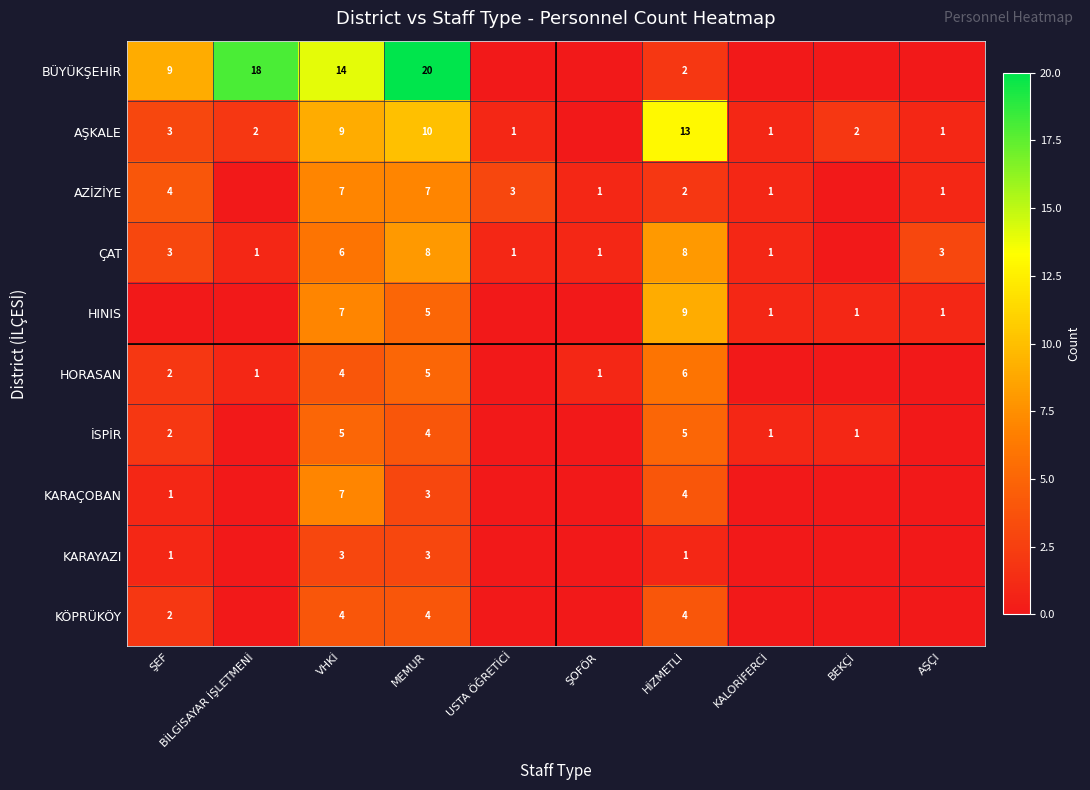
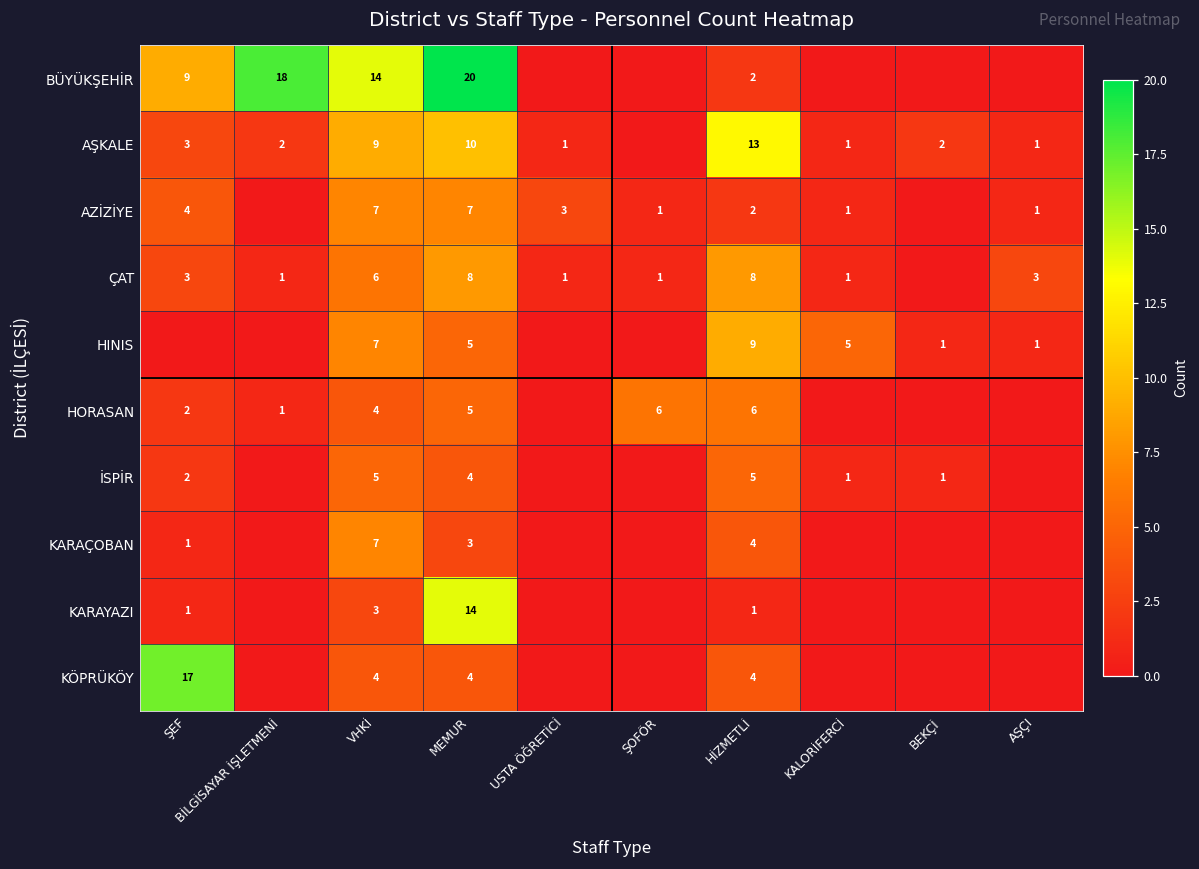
HINIS, KALORİFERCİ: 1 -> 5
HORASAN, ŞOFÖR: 1 -> 6
KARAYAZI, MEMUR: 3 -> 14
KÖPRÜKÖY, ŞEF: 2 -> 17
